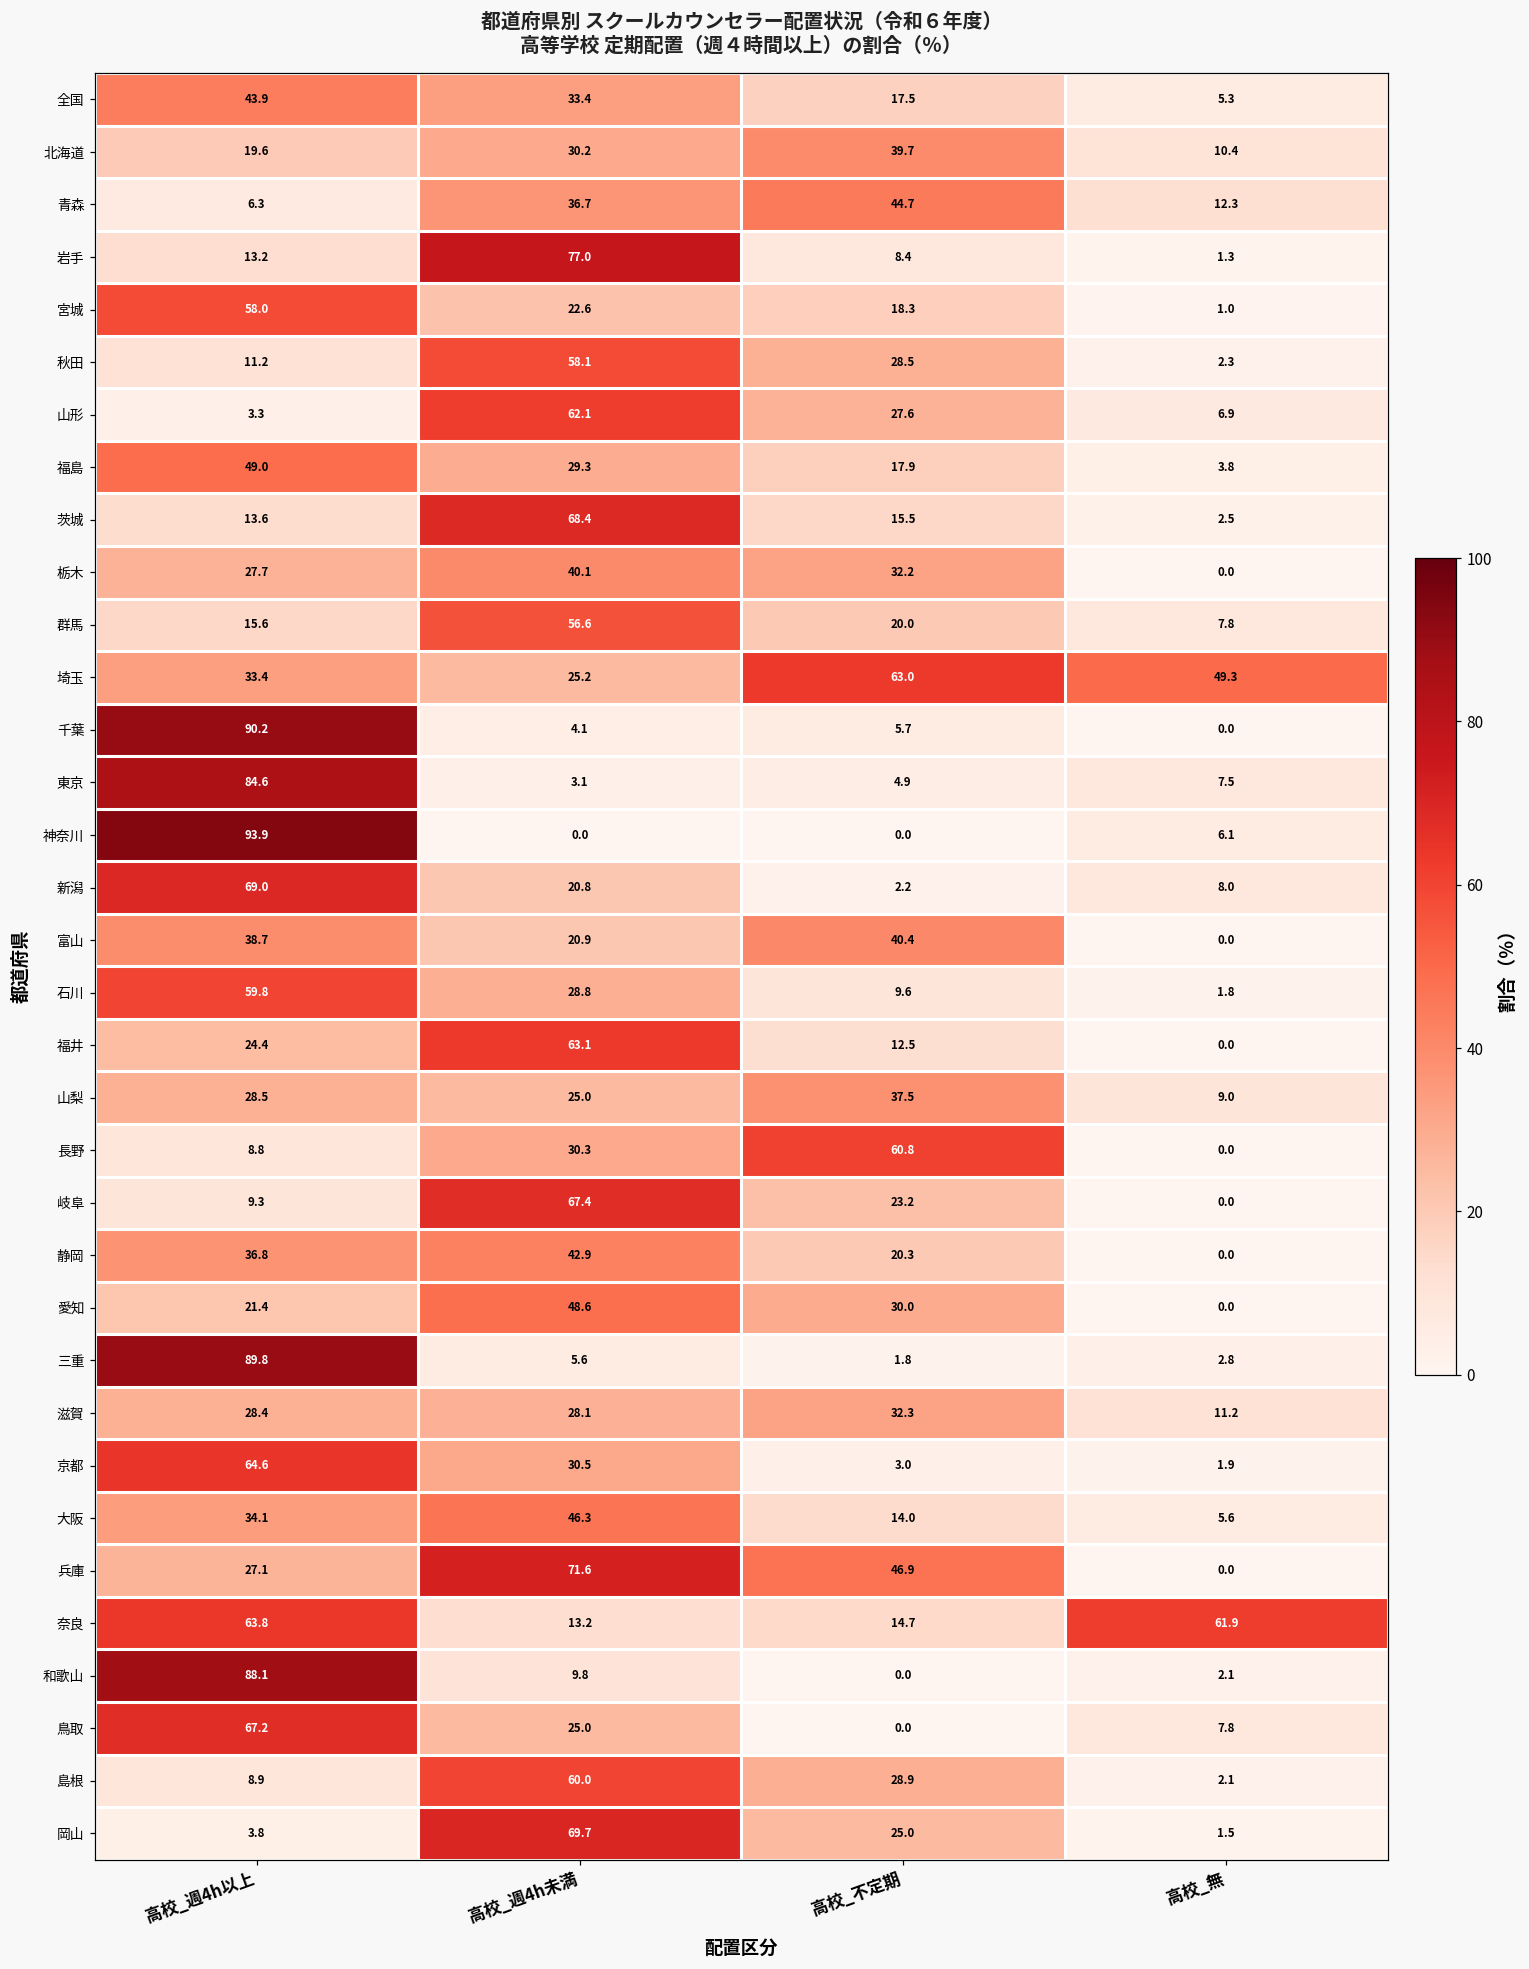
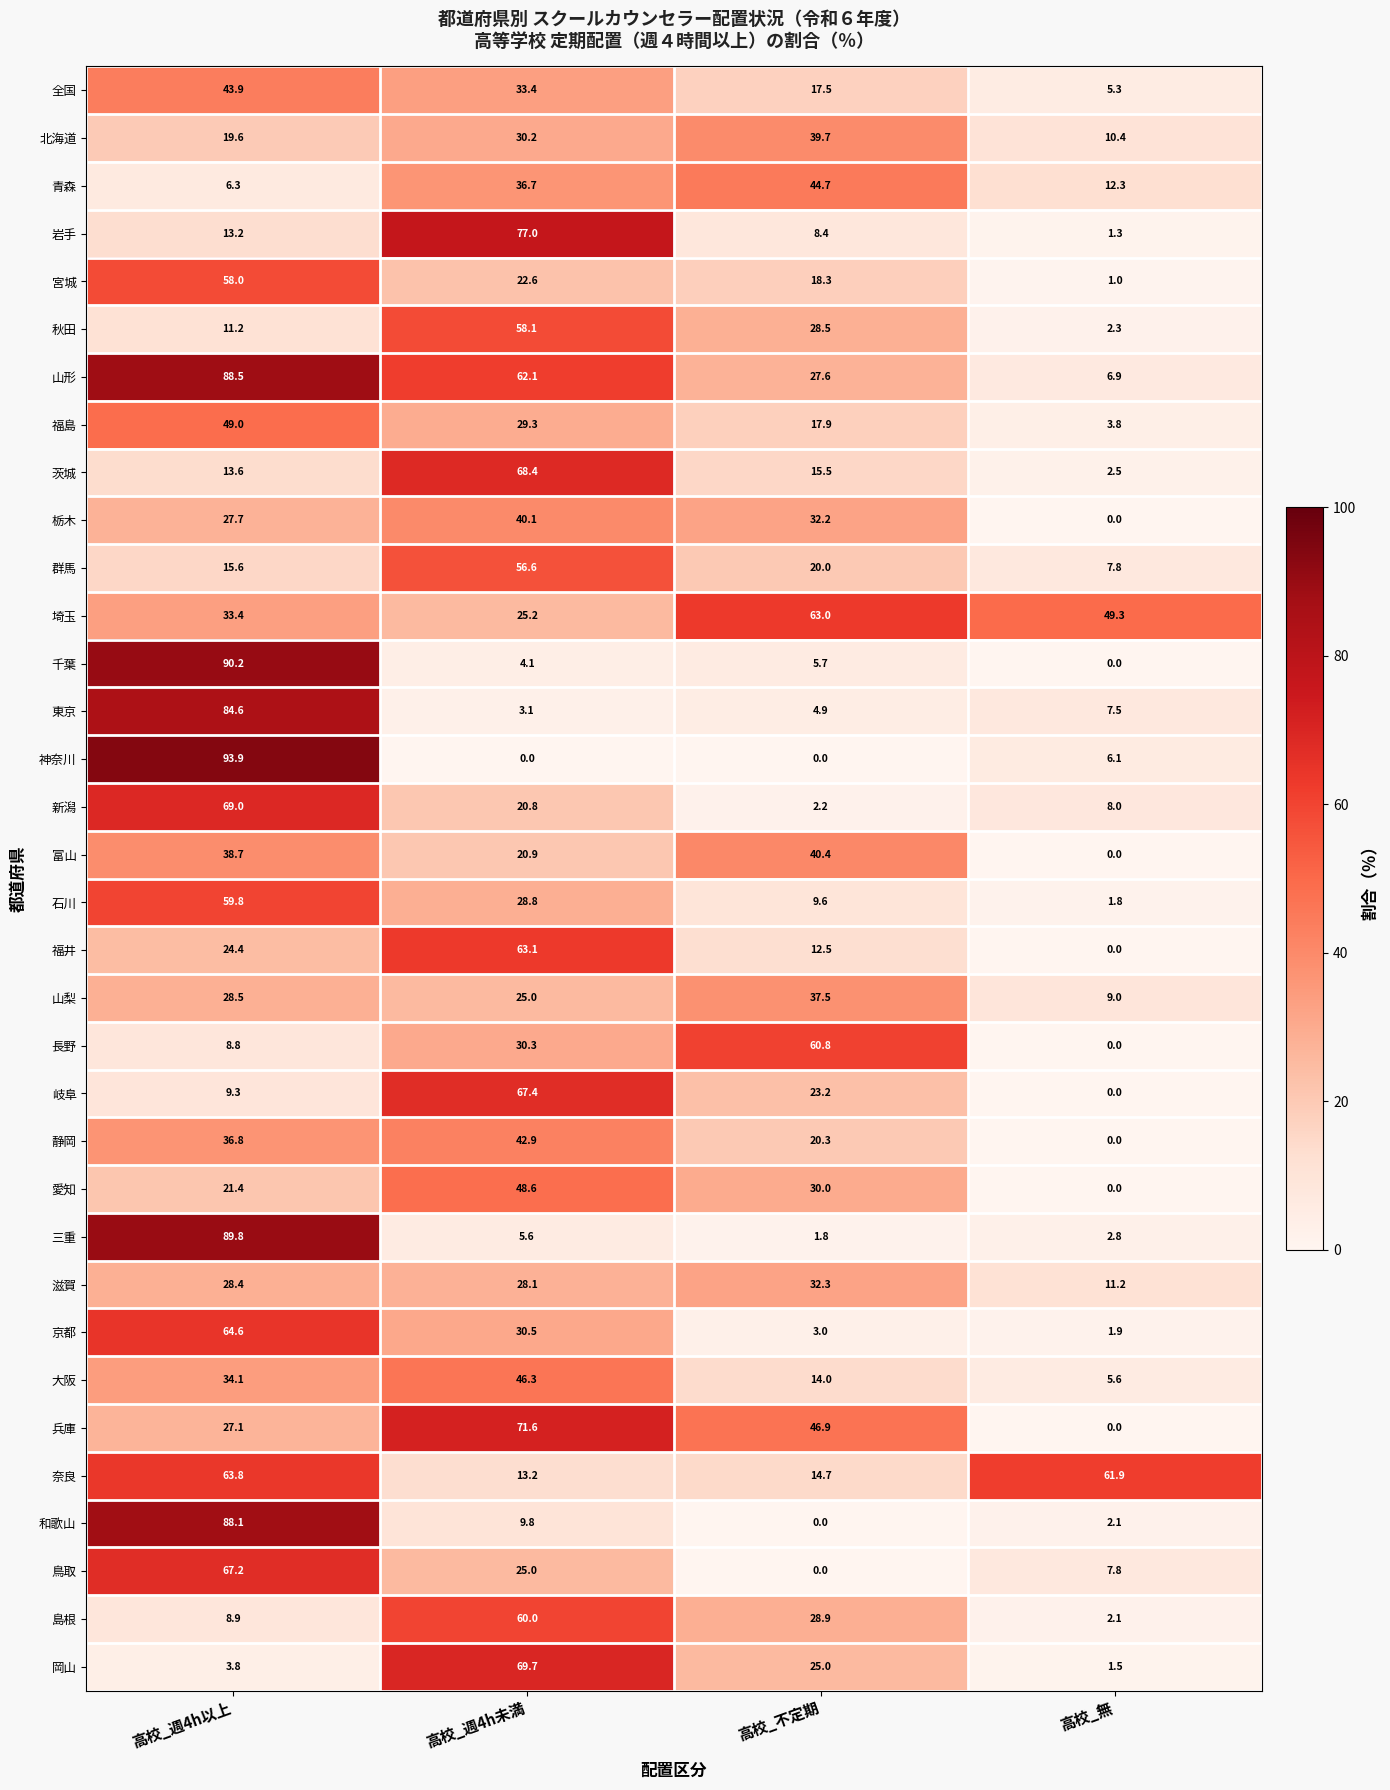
山形, 高校_週4h以上: 3.3 -> 88.5
